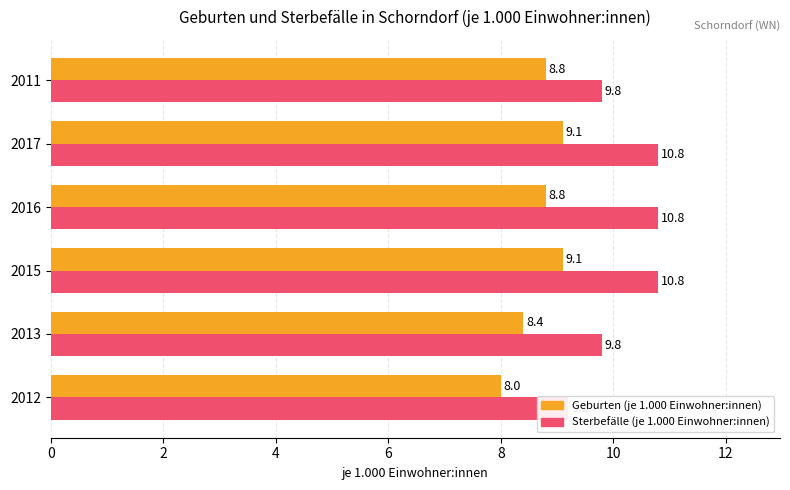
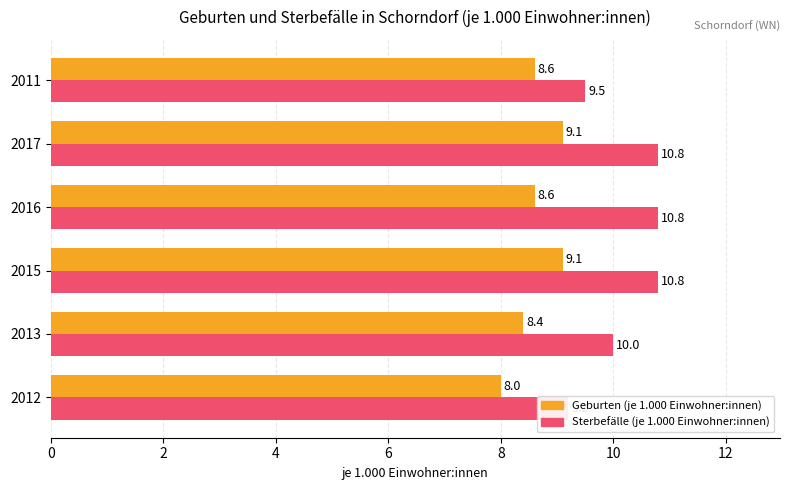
Geburten (je 1.000 Einwohner:innen), 2011: 8.8 -> 8.6
Sterbefälle (je 1.000 Einwohner:innen), 2011: 9.8 -> 9.5
Geburten (je 1.000 Einwohner:innen), 2016: 8.8 -> 8.6
Sterbefälle (je 1.000 Einwohner:innen), 2013: 9.8 -> 10.0
